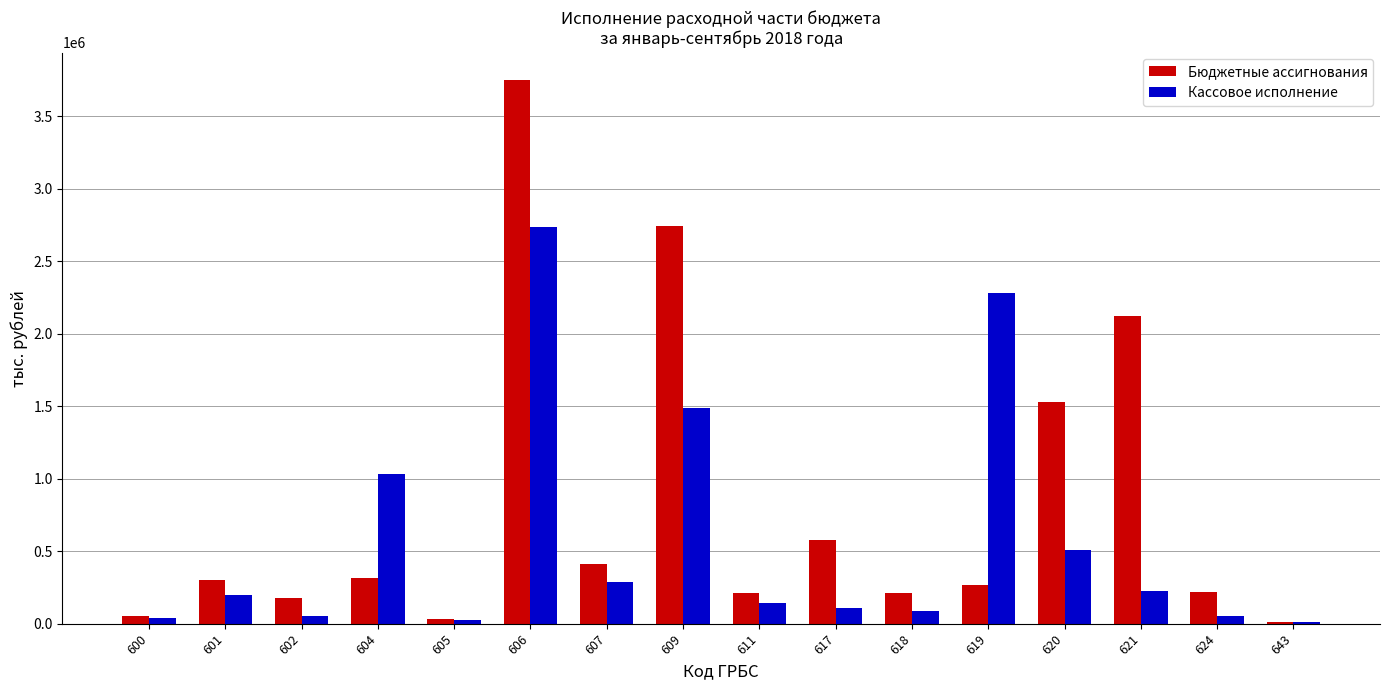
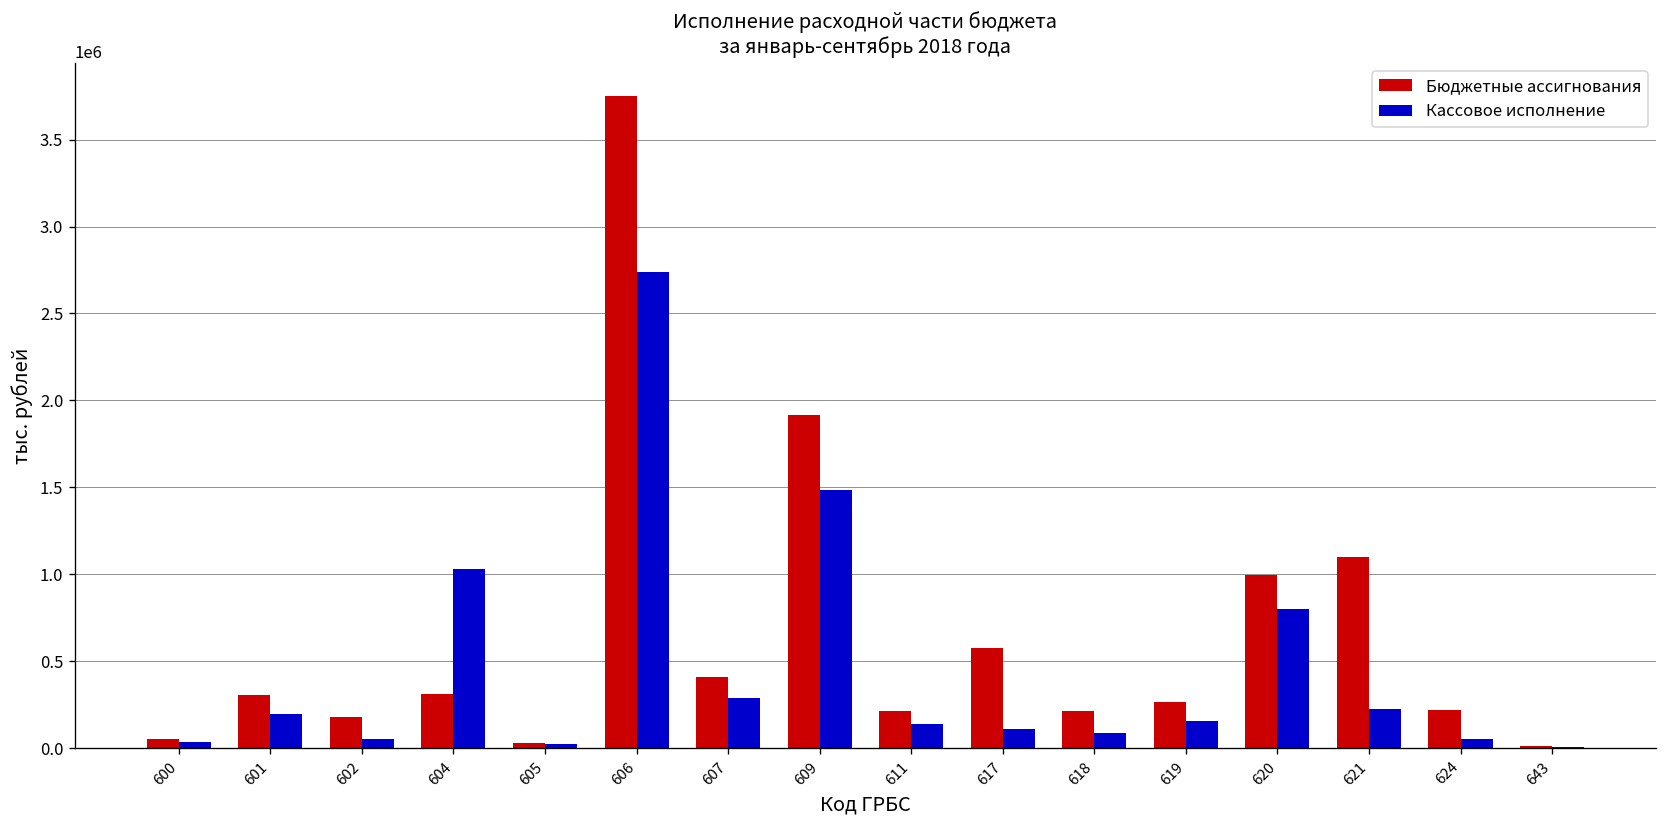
Бюджетные ассигнования, 609: 2740000 -> 1920000
Кассовое исполнение, 619: 2280000 -> 160000
Бюджетные ассигнования, 620: 1530000 -> 1000000
Кассовое исполнение, 620: 500000 -> 800000
Бюджетные ассигнования, 621: 2120000 -> 1100000
